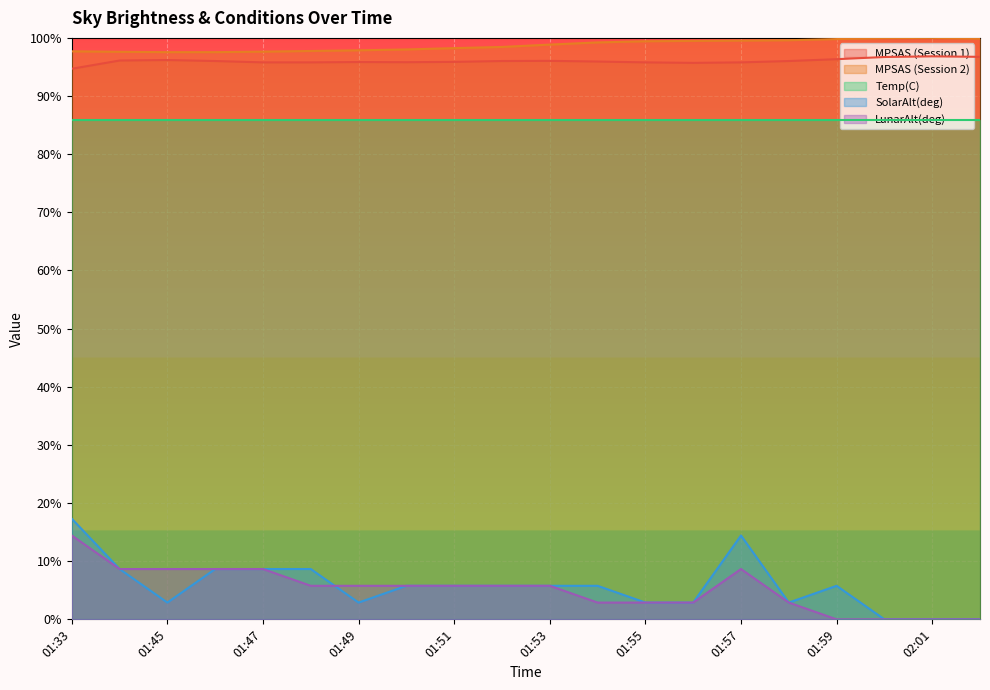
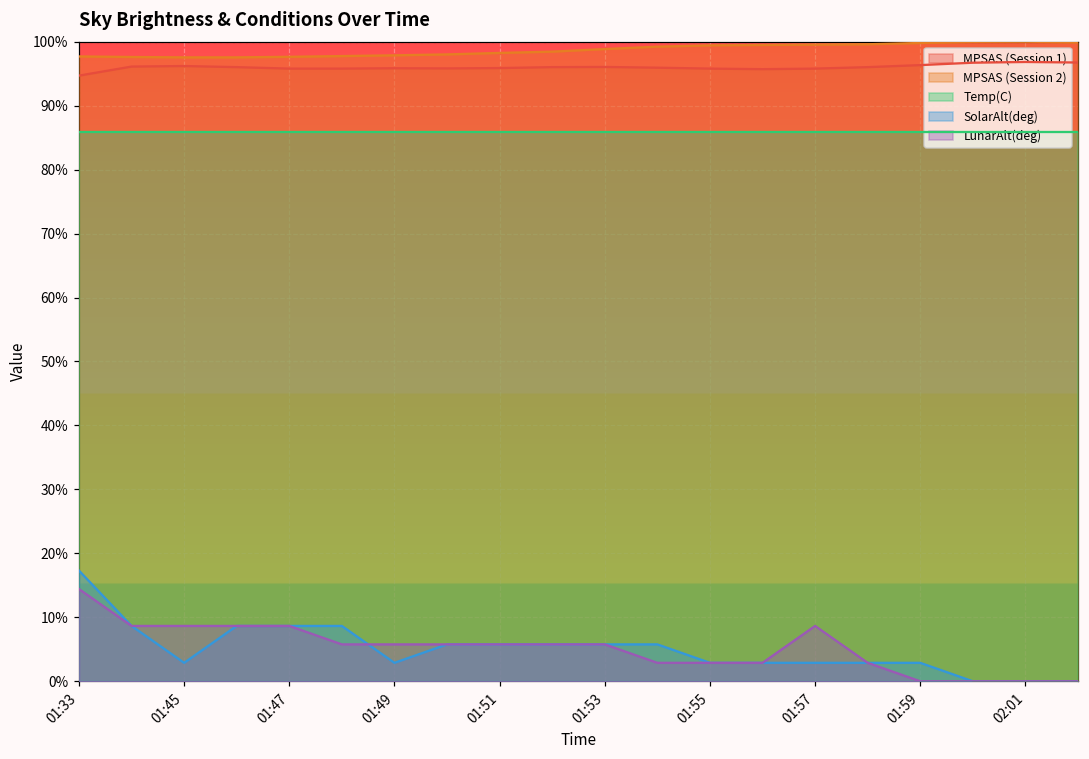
SolarAlt(deg), 01:57: 14% -> 3%
SolarAlt(deg), 01:59: 6% -> 3%
